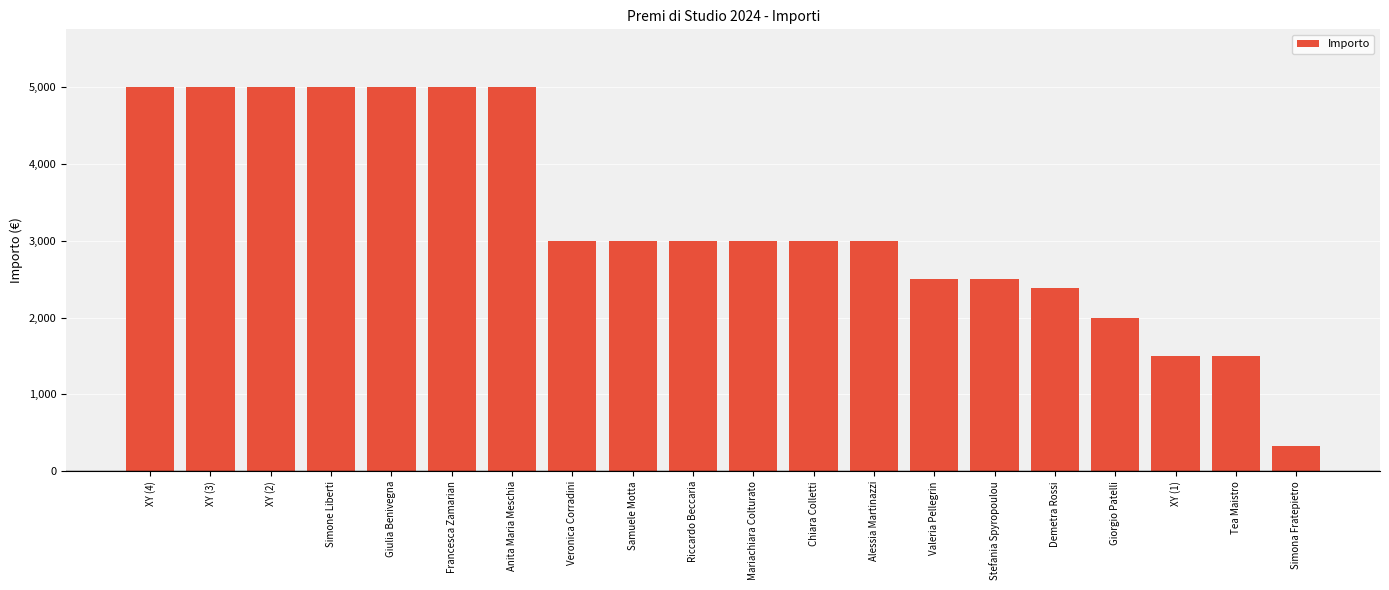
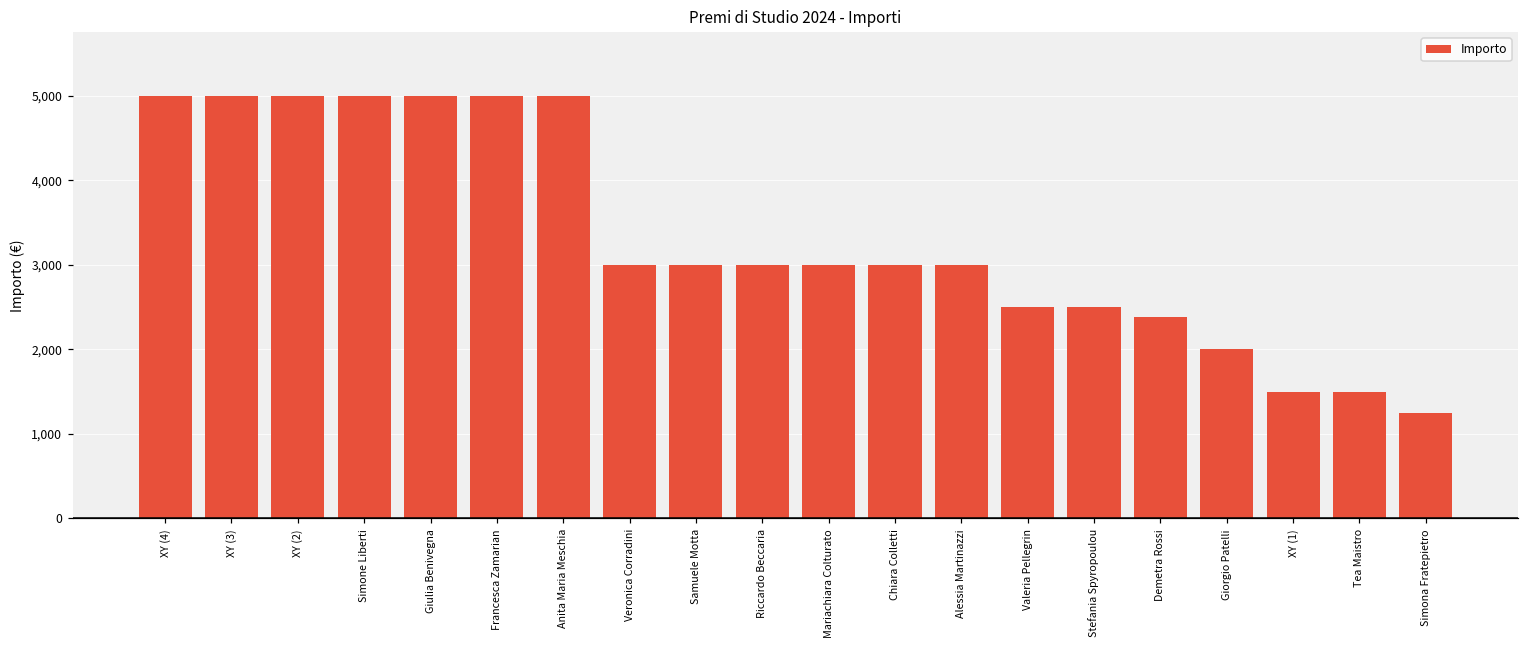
Simona Fratepietro: 300 -> 1,300
